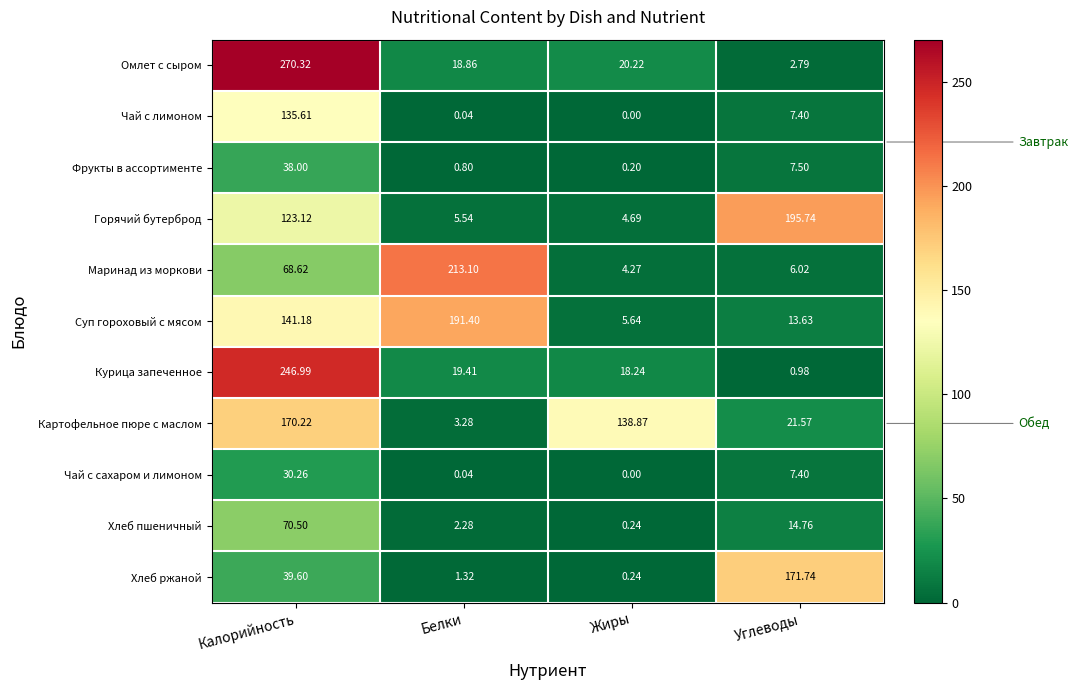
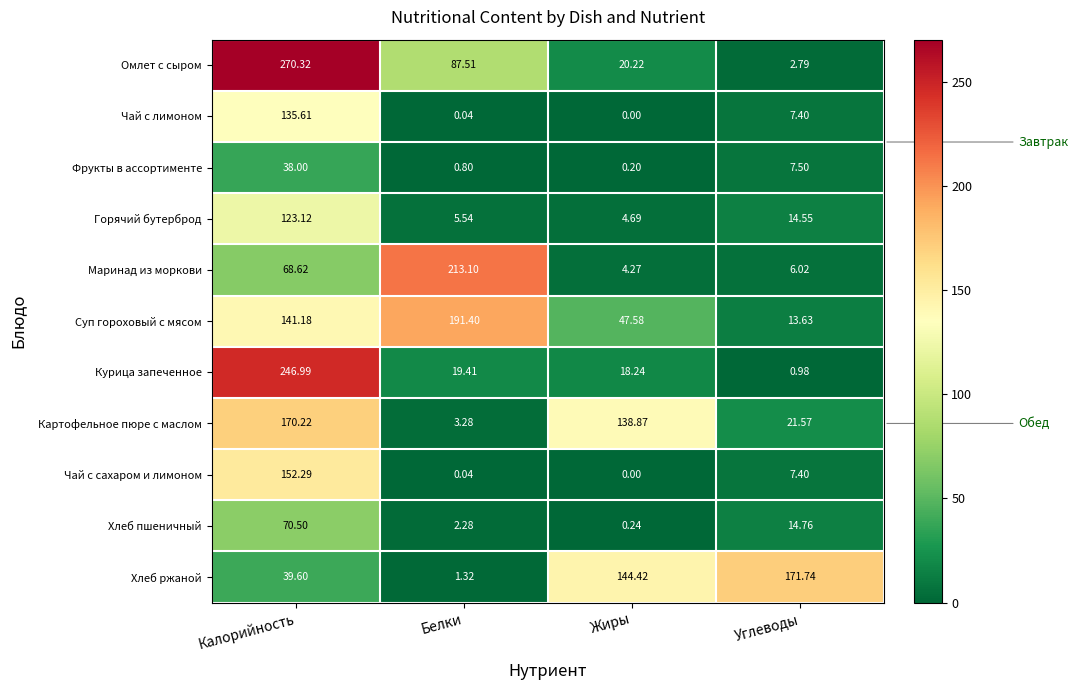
Омлет с сыром, Белки: 18.86 -> 87.51
Горячий бутерброд, Углеводы: 195.74 -> 14.55
Суп гороховый с мясом, Жиры: 5.64 -> 47.58
Чай с сахаром и лимоном, Калорийность: 30.26 -> 152.29
Хлеб ржаной, Жиры: 0.24 -> 144.42
